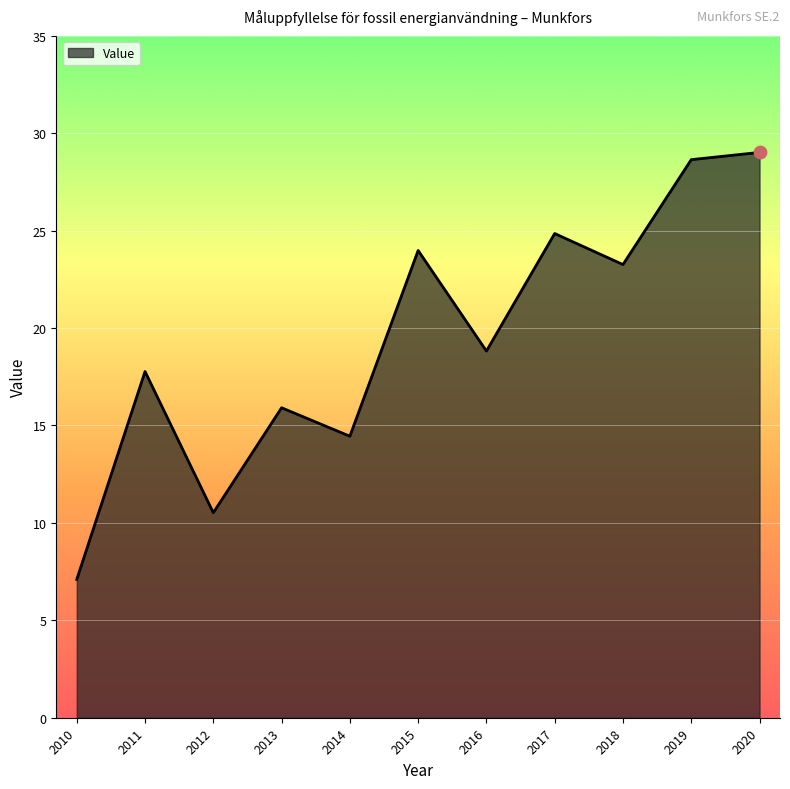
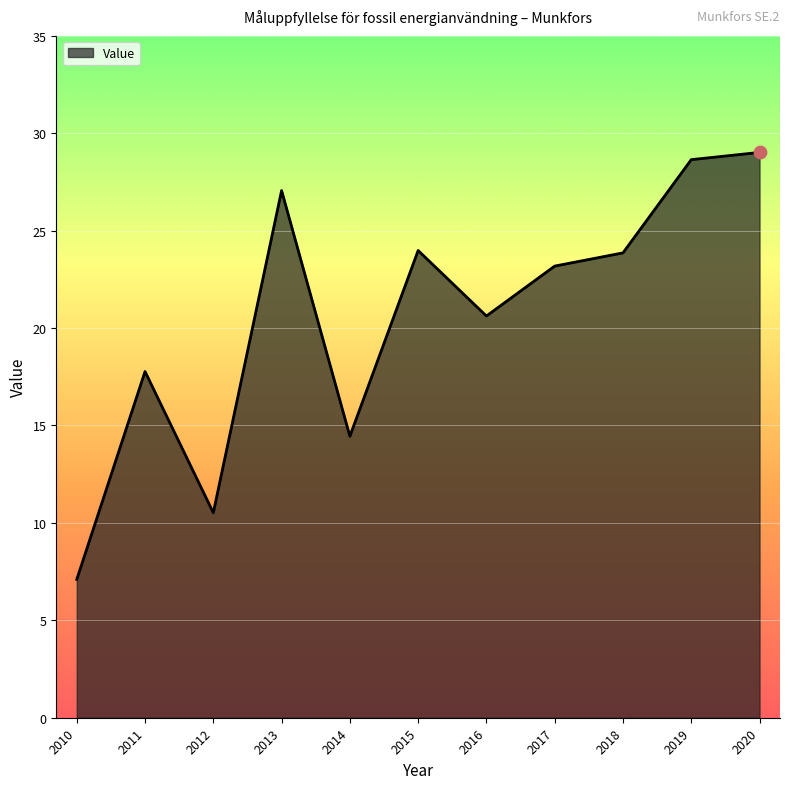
Value, 2013: 15.9 -> 27.1
Value, 2016: 18.8 -> 20.6
Value, 2017: 24.9 -> 23.2
Value, 2018: 23.3 -> 23.9
